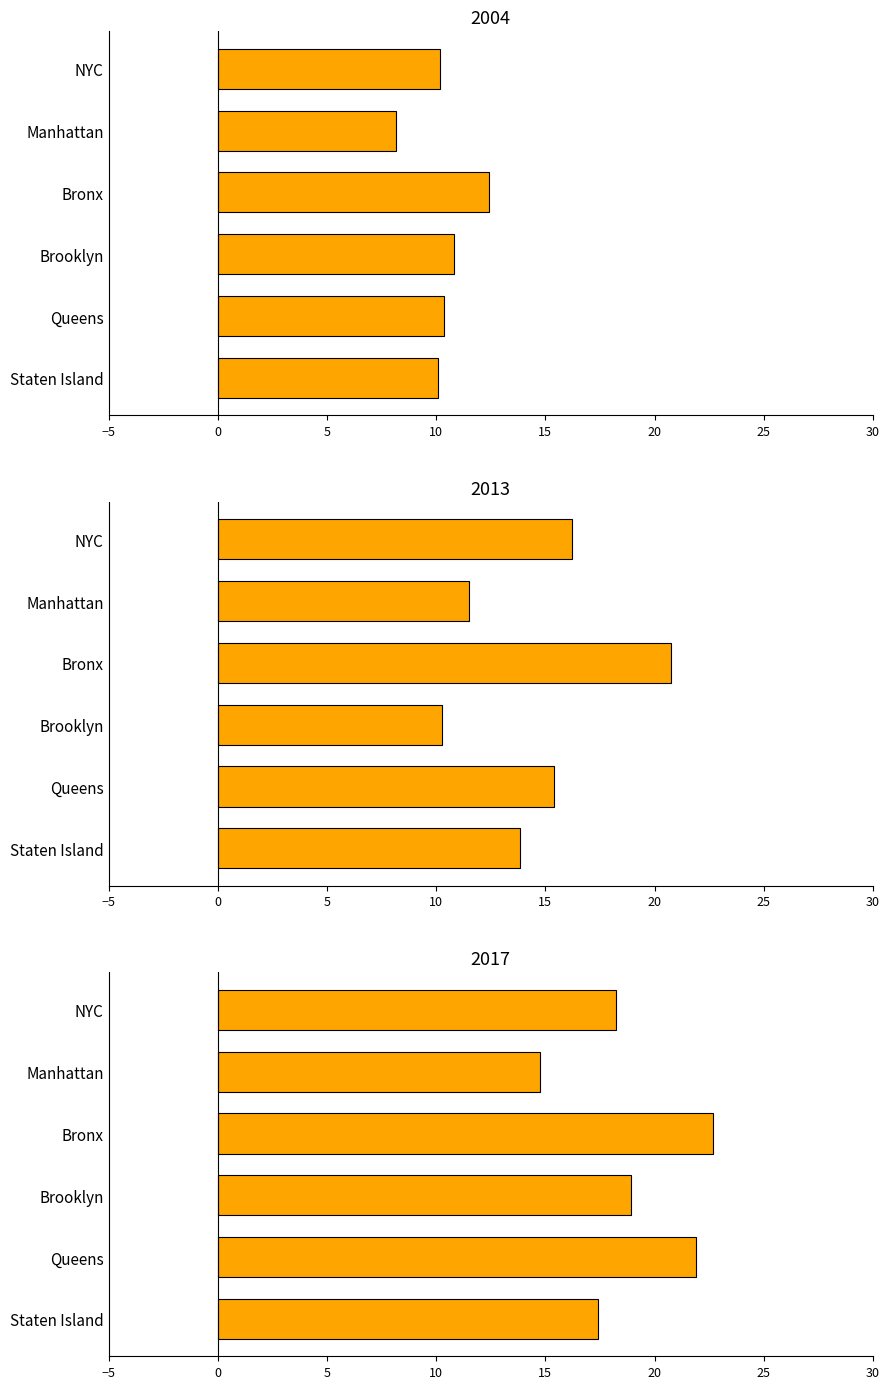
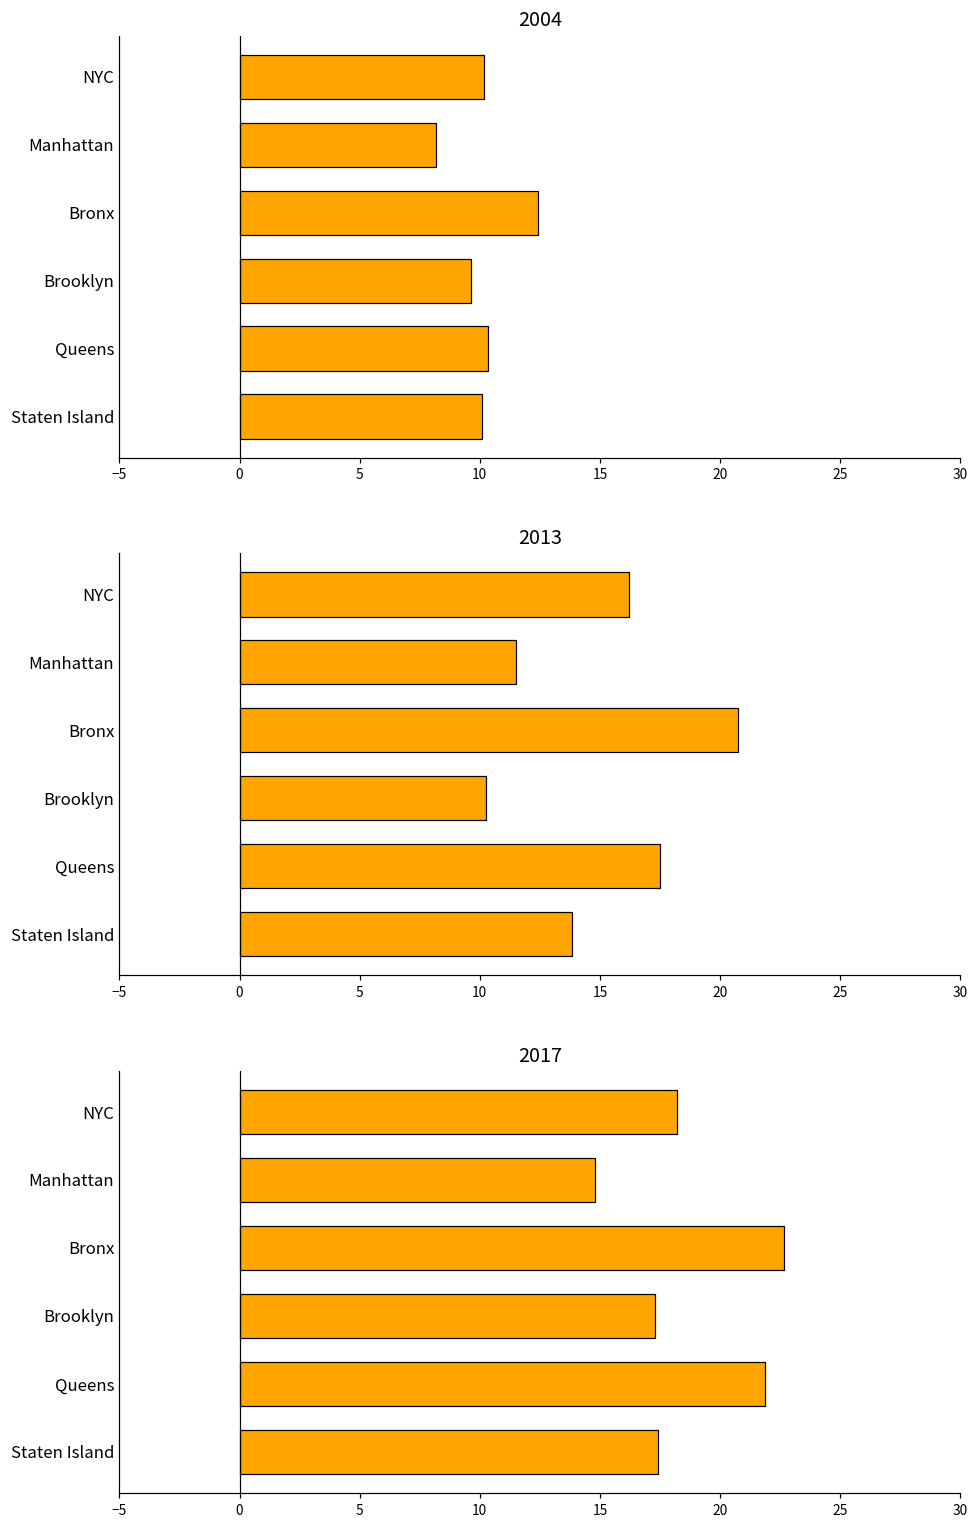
2004, Brooklyn: 10.8 -> 9.6
2013, Queens: 15.4 -> 17.5
2017, Brooklyn: 18.9 -> 17.3
